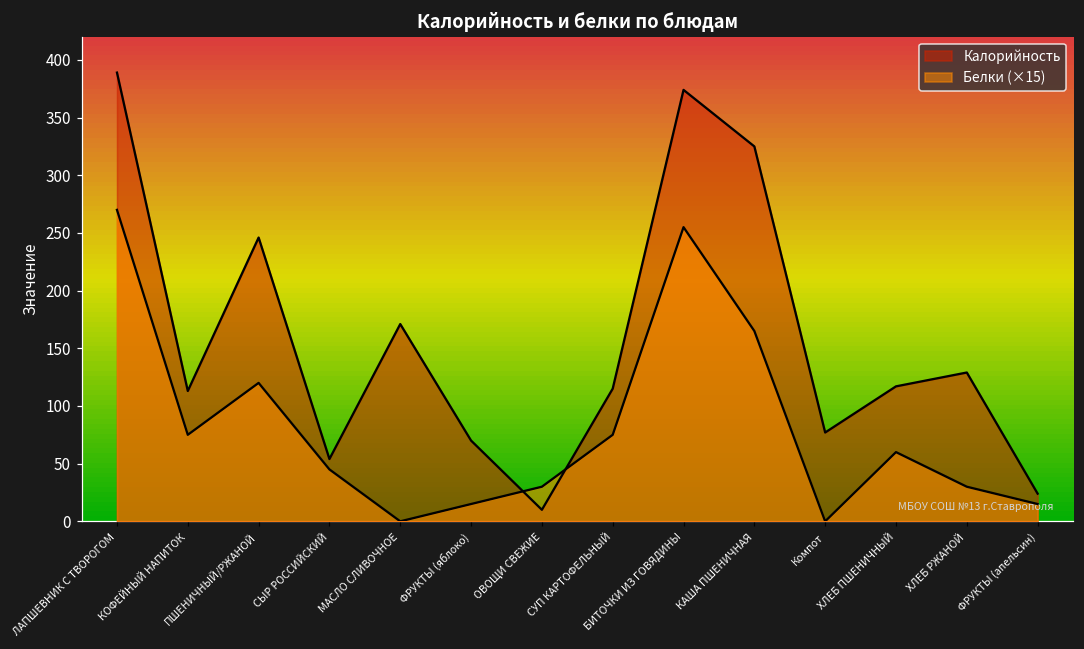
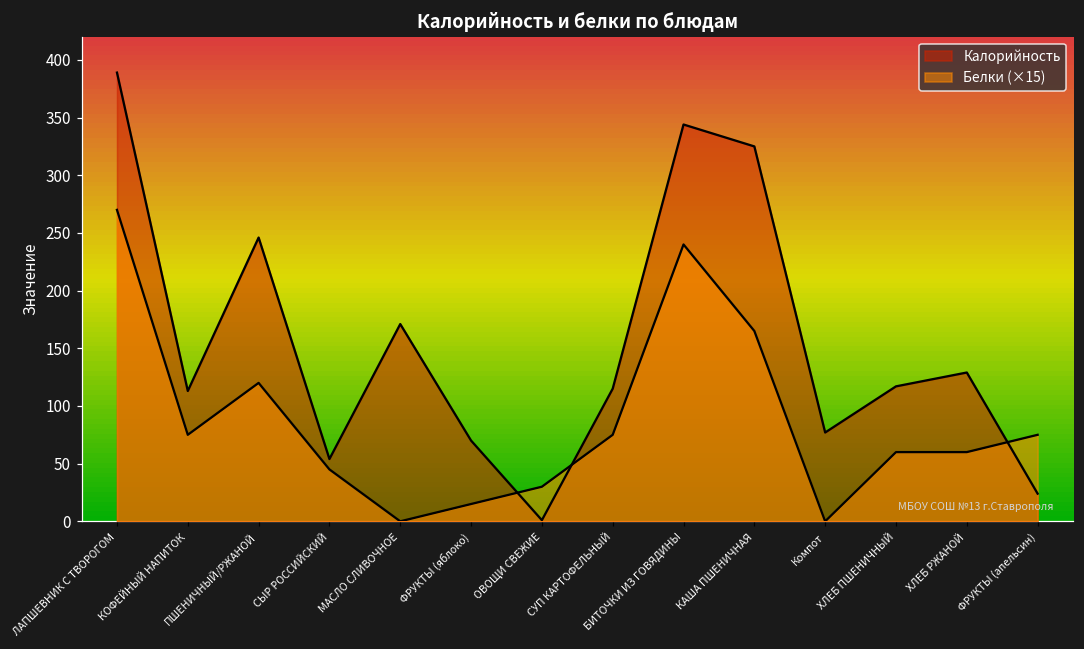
Калорийность, ОВОЩИ СВЕЖИЕ: 10 -> 1
Калорийность, БИТОЧКИ ИЗ ГОВЯДИНЫ: 374 -> 344
Белки (×15), БИТОЧКИ ИЗ ГОВЯДИНЫ: 255 -> 240
Белки (×15), ХЛЕБ РЖАНОЙ: 30 -> 60
Белки (×15), ФРУКТЫ (апельсин): 15 -> 75
